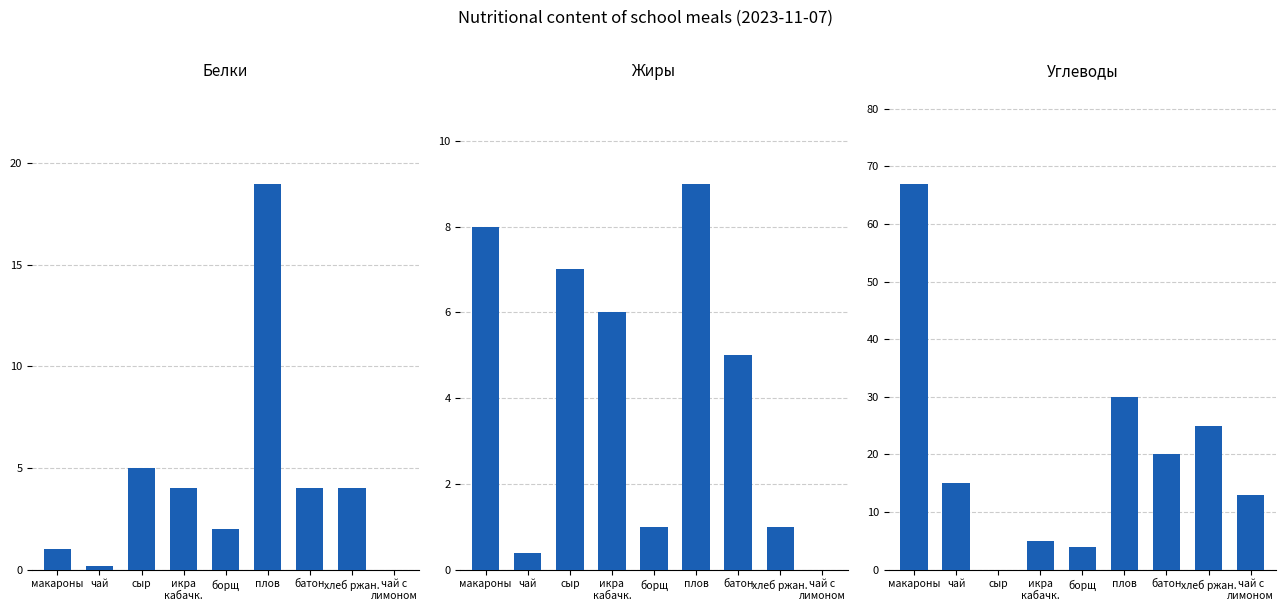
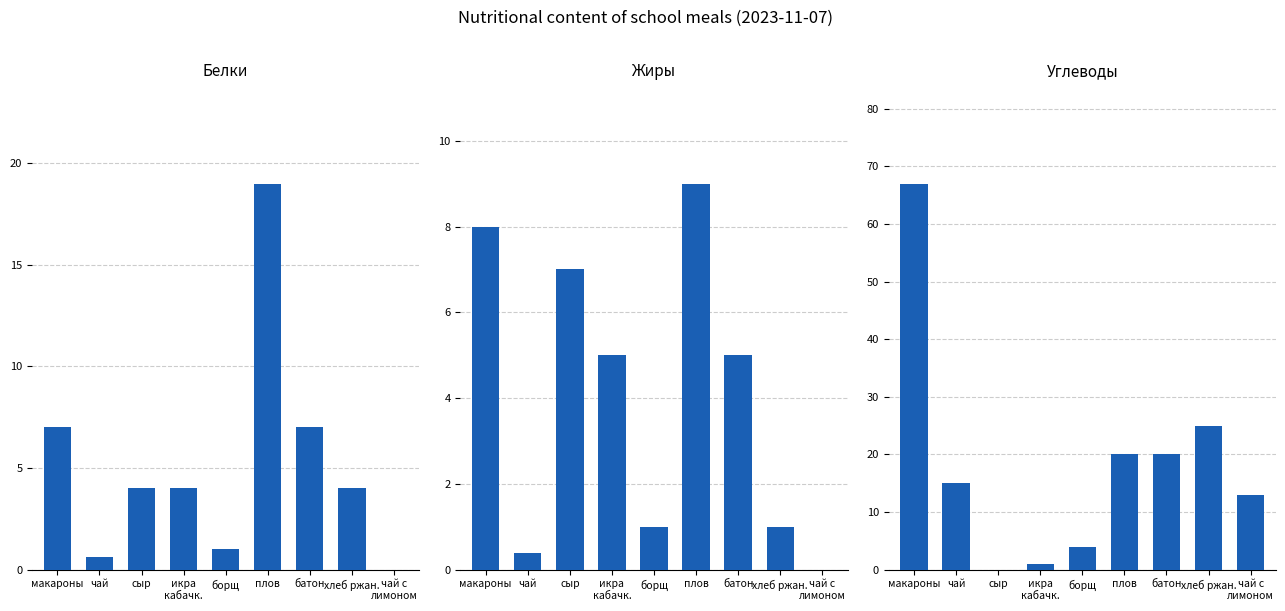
Белки, макароны: 1 -> 7
Белки, чай: 0.2 -> 0.6
Белки, сыр: 5 -> 4
Белки, борщ: 2 -> 1
Белки, батон: 4 -> 7
Жиры, икра кабачк.: 6 -> 5
Углеводы, икра кабачк.: 5 -> 1
Углеводы, плов: 30 -> 20
